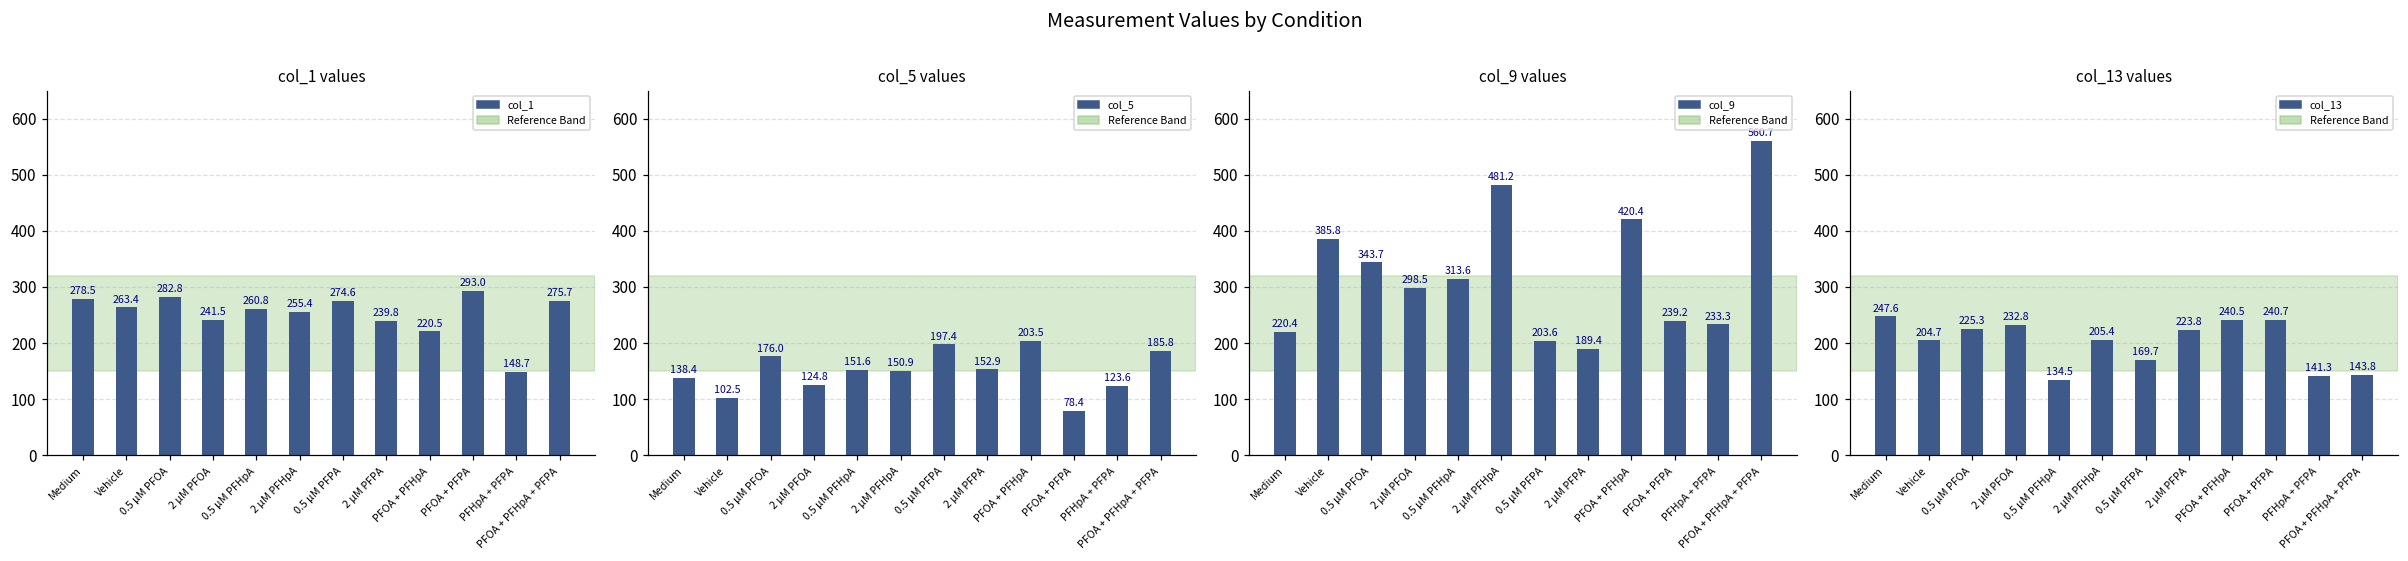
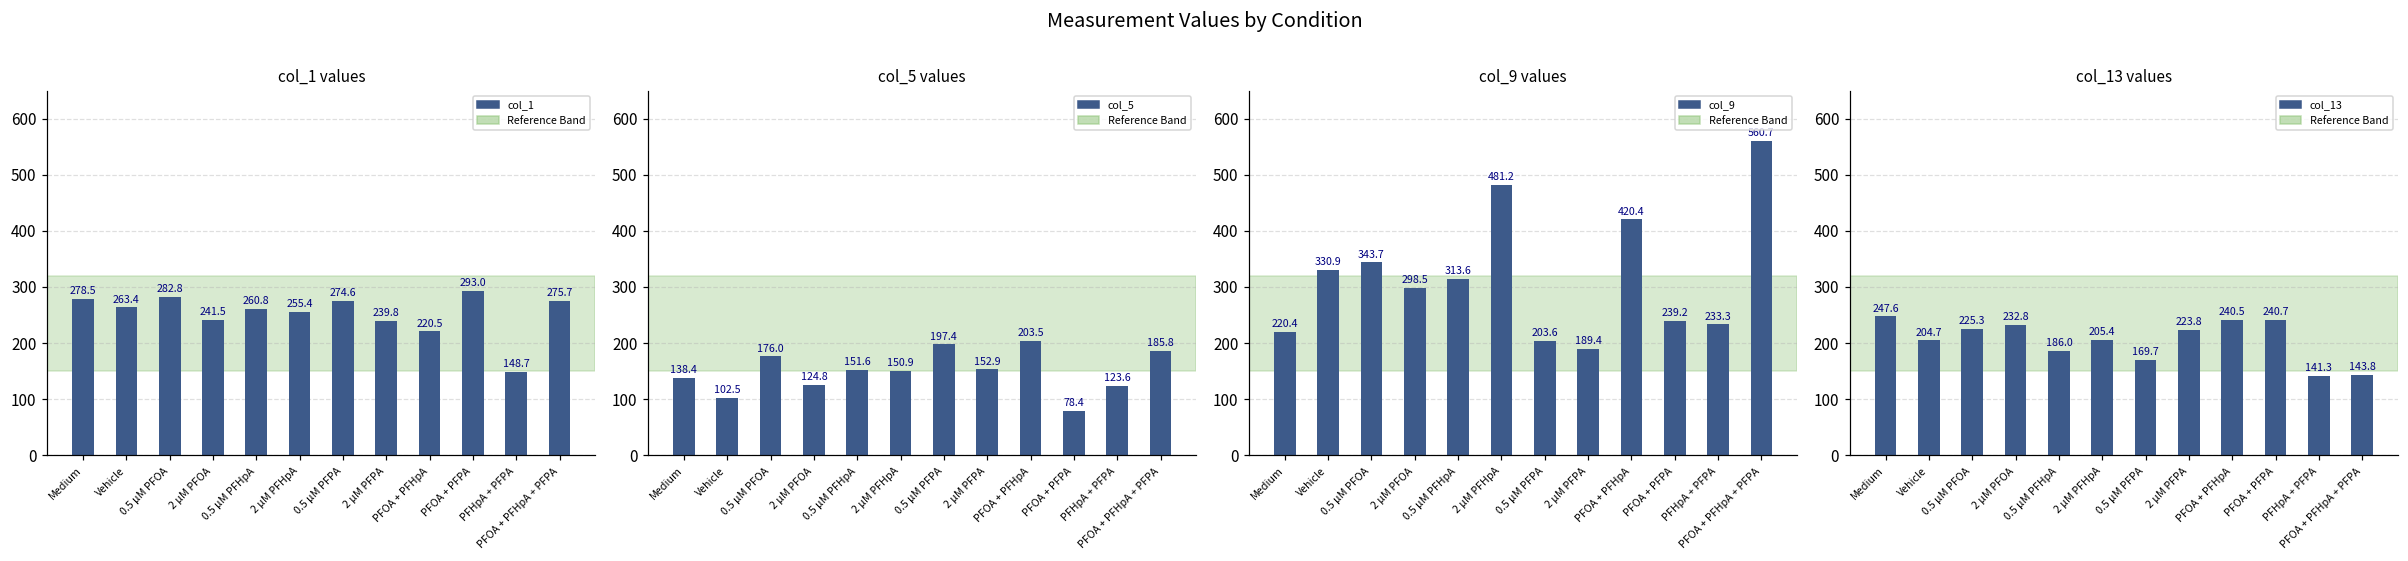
col_9 values, Vehicle: 385.8 -> 330.9
col_13 values, 0.5 μM PFHpA: 134.5 -> 186.0
